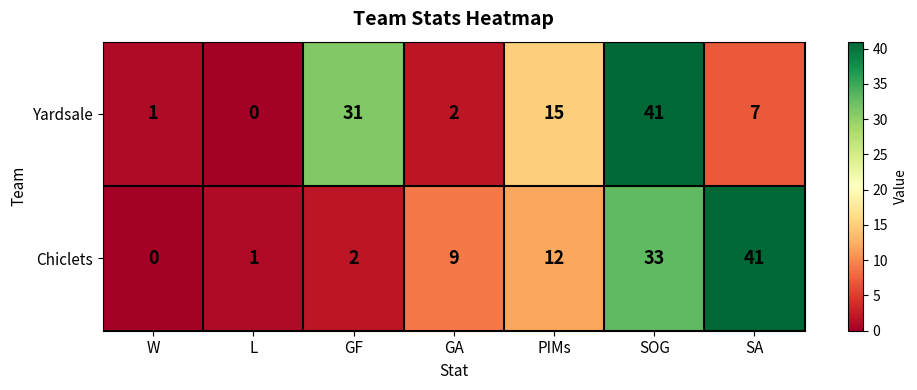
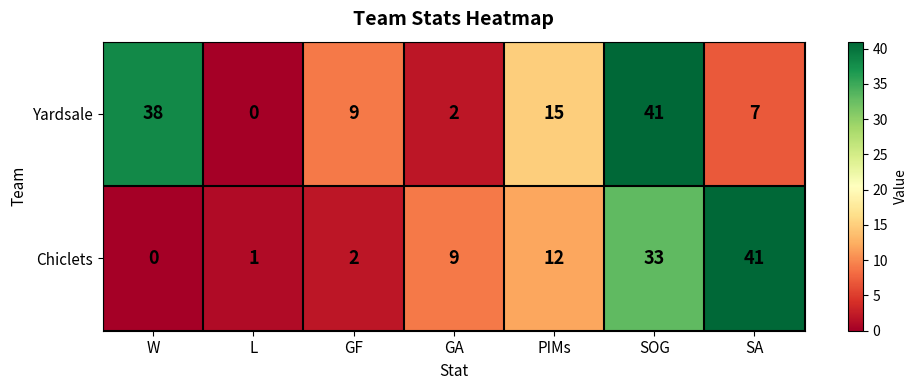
Yardsale, W: 1 -> 38
Yardsale, GF: 31 -> 9
